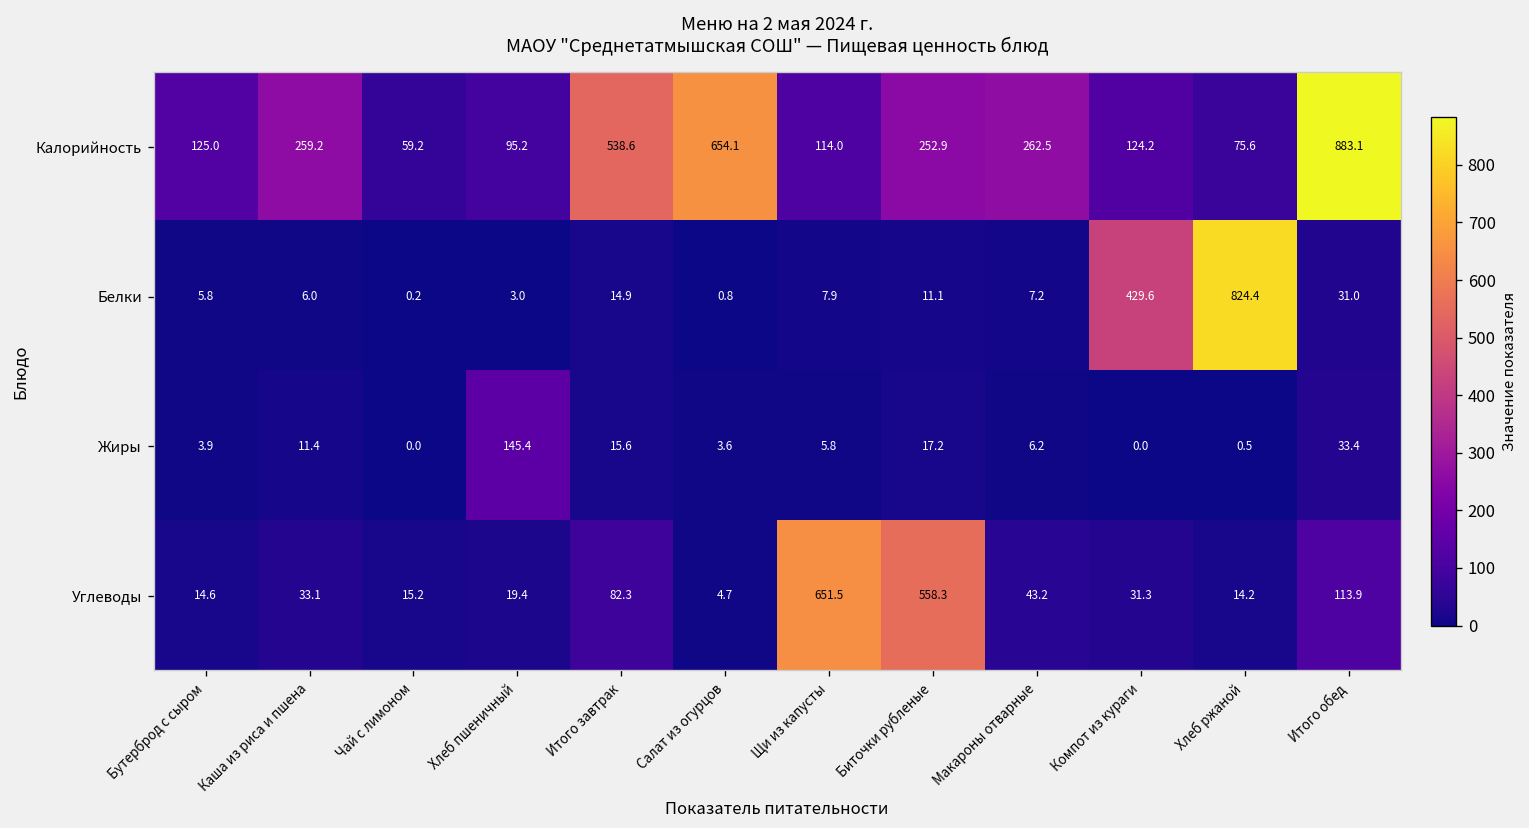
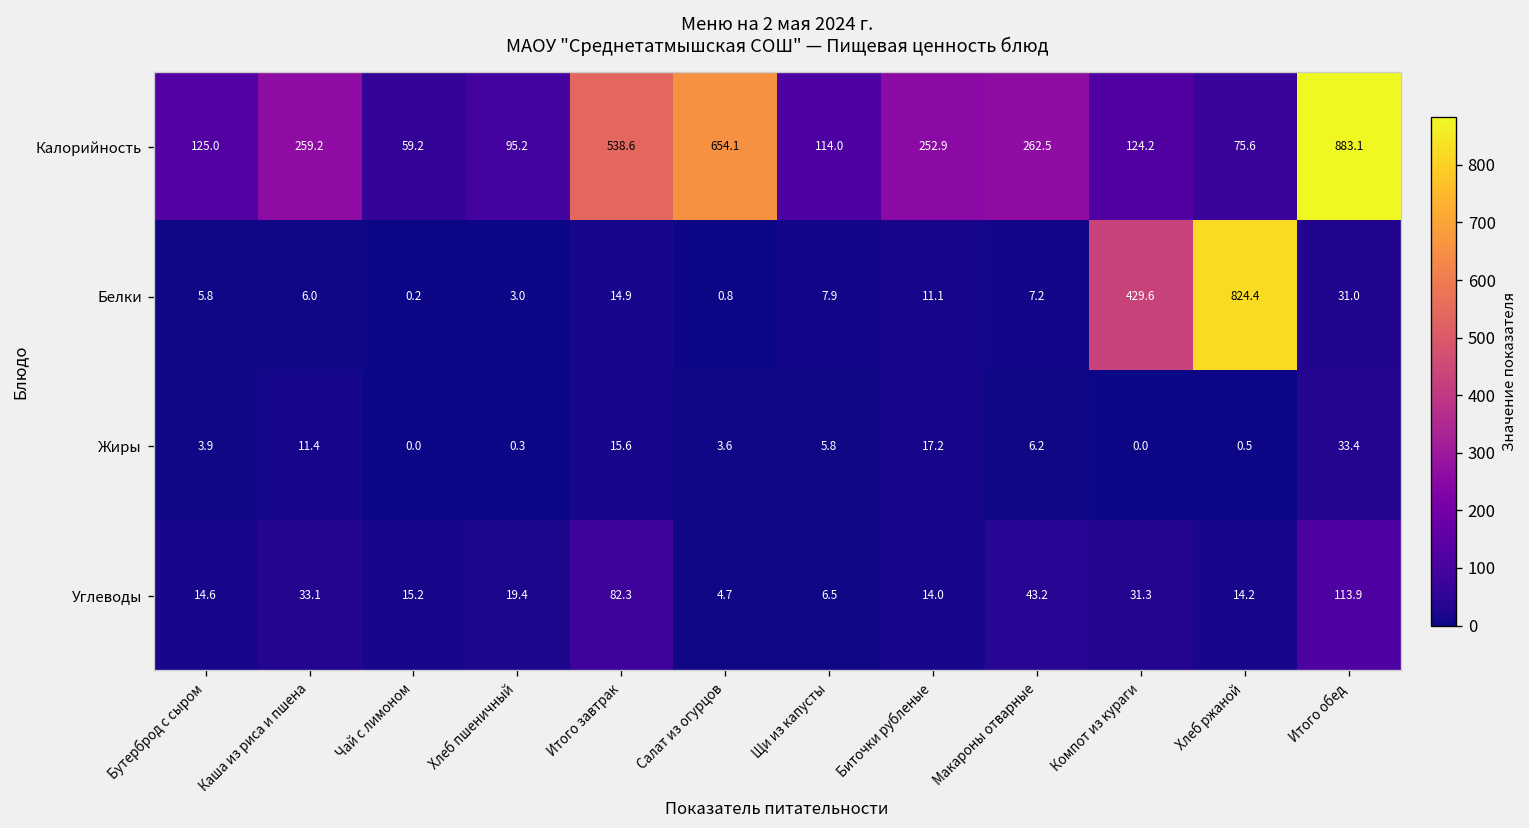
Жиры, Хлеб пшеничный: 145.4 -> 0.3
Углеводы, Щи из капусты: 651.5 -> 6.5
Углеводы, Биточки рубленые: 558.3 -> 14.0
